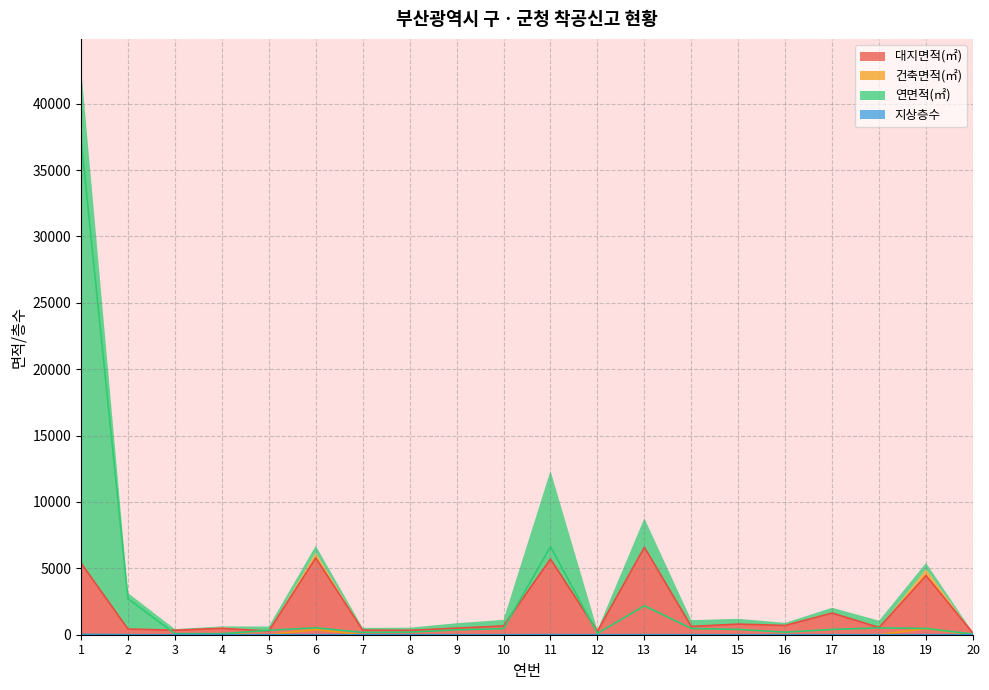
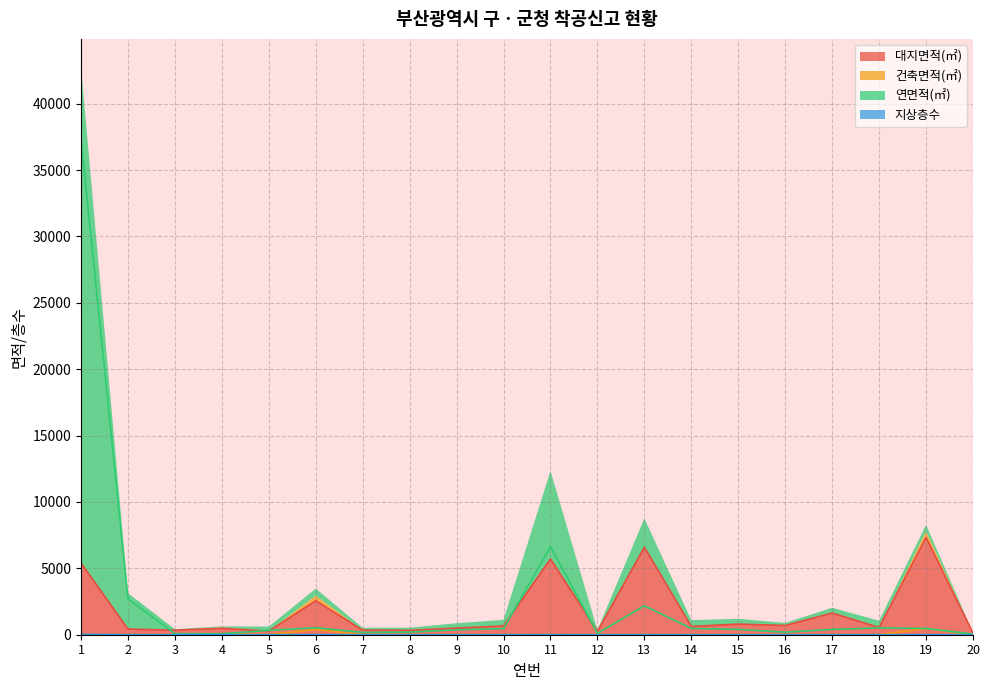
대지면적(㎡), 6: 5800 -> 2600
대지면적(㎡), 19: 4500 -> 7300
